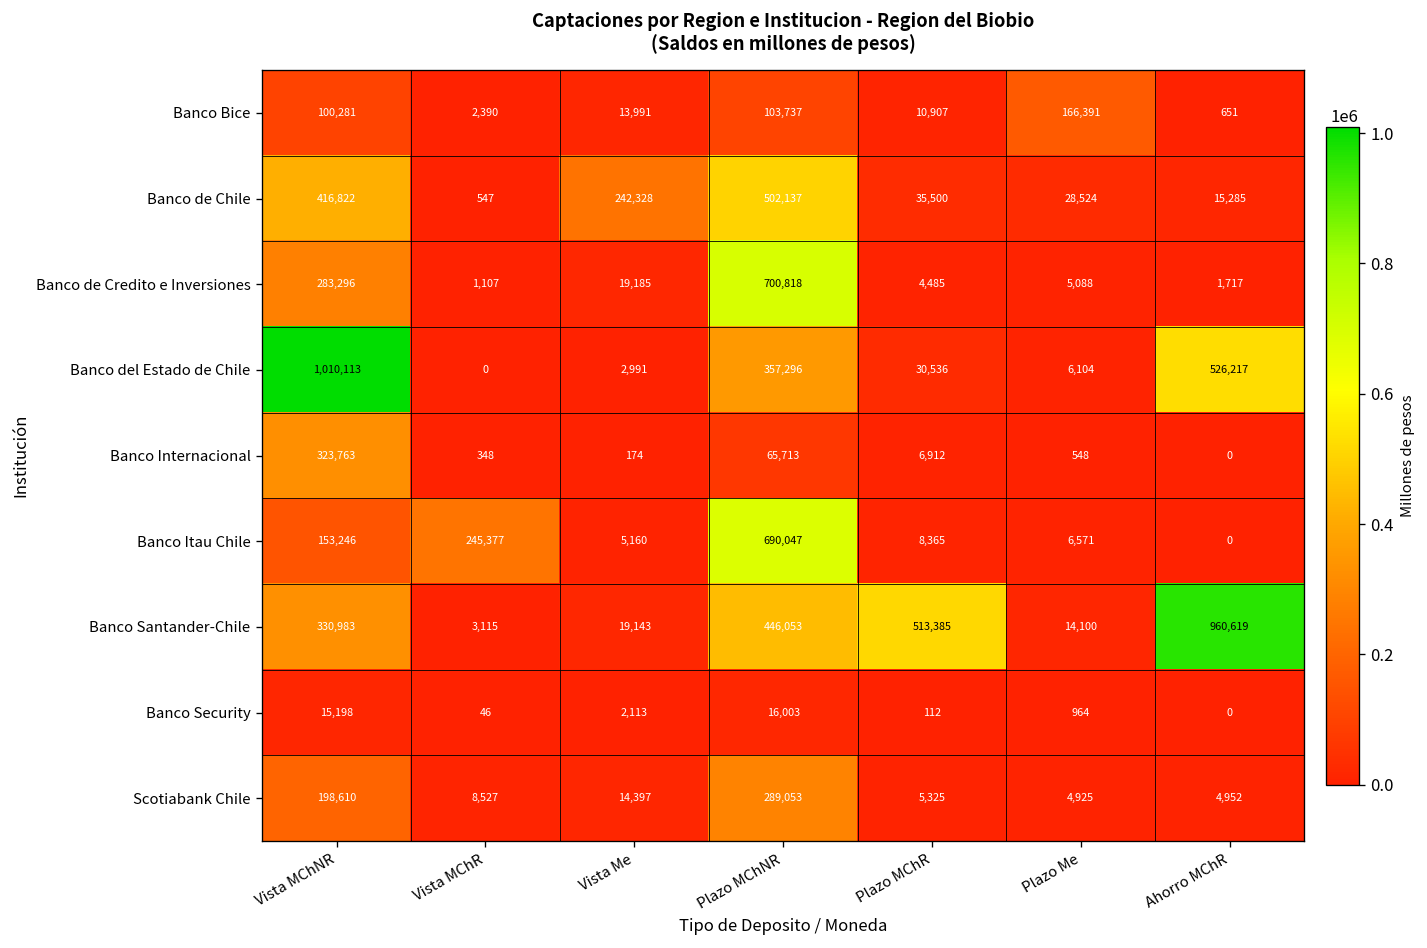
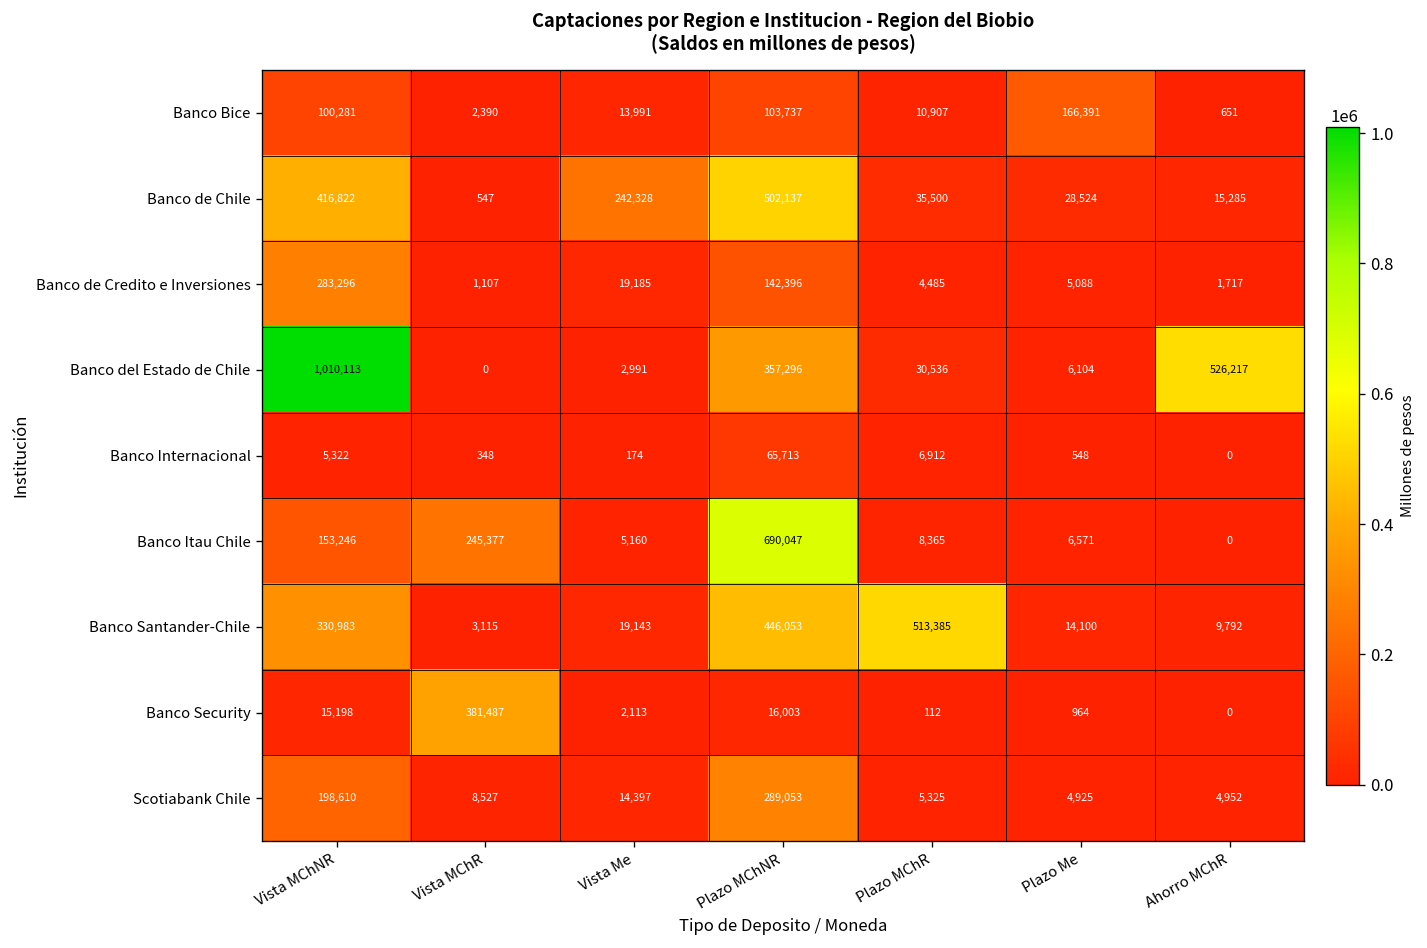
Banco de Credito e Inversiones, Plazo MChNR: 700,818 -> 142,396
Banco Internacional, Vista MChNR: 323,763 -> 5,322
Banco Santander-Chile, Ahorro MChR: 960,619 -> 9,792
Banco Security, Vista MChR: 46 -> 381,487
